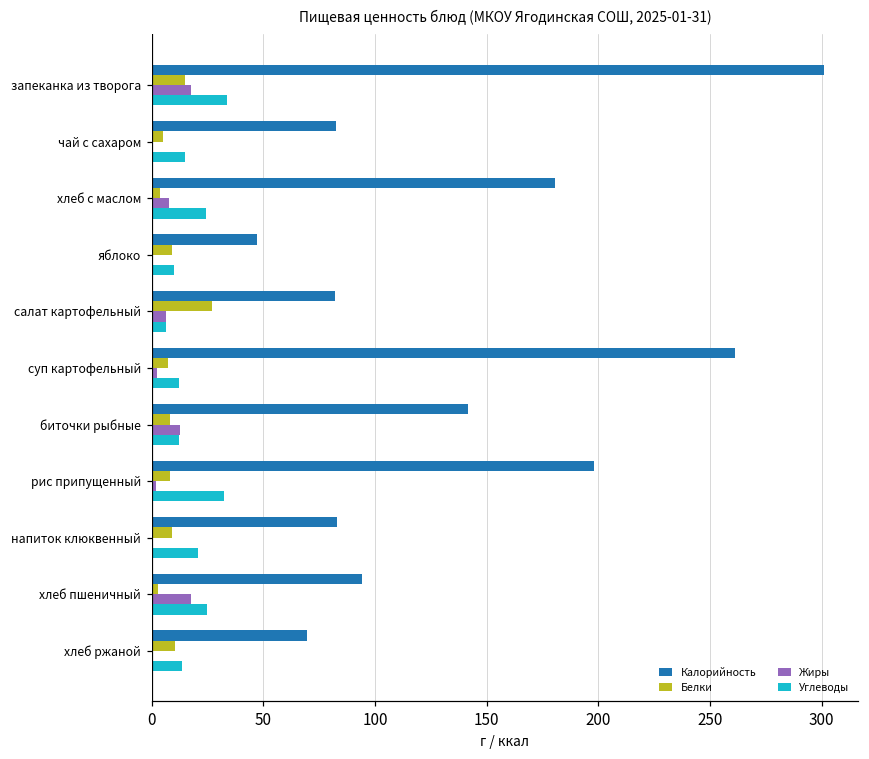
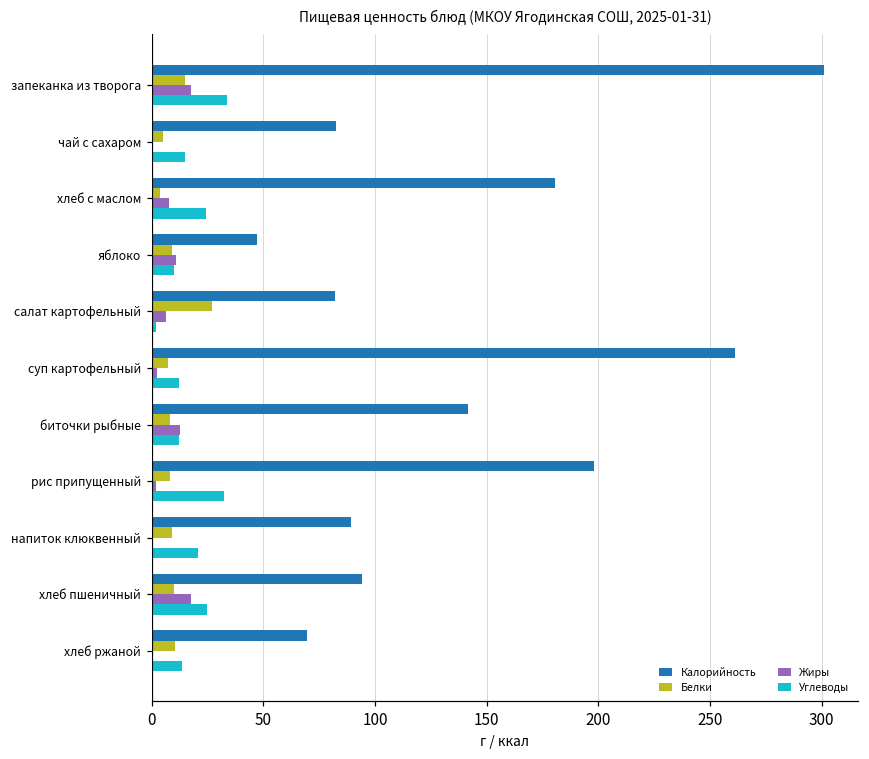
Жиры, яблоко: 0 -> 11
Углеводы, салат картофельный: 7 -> 2
Калорийность, напиток клюквенный: 83 -> 89
Белки, хлеб пшеничный: 3 -> 10
